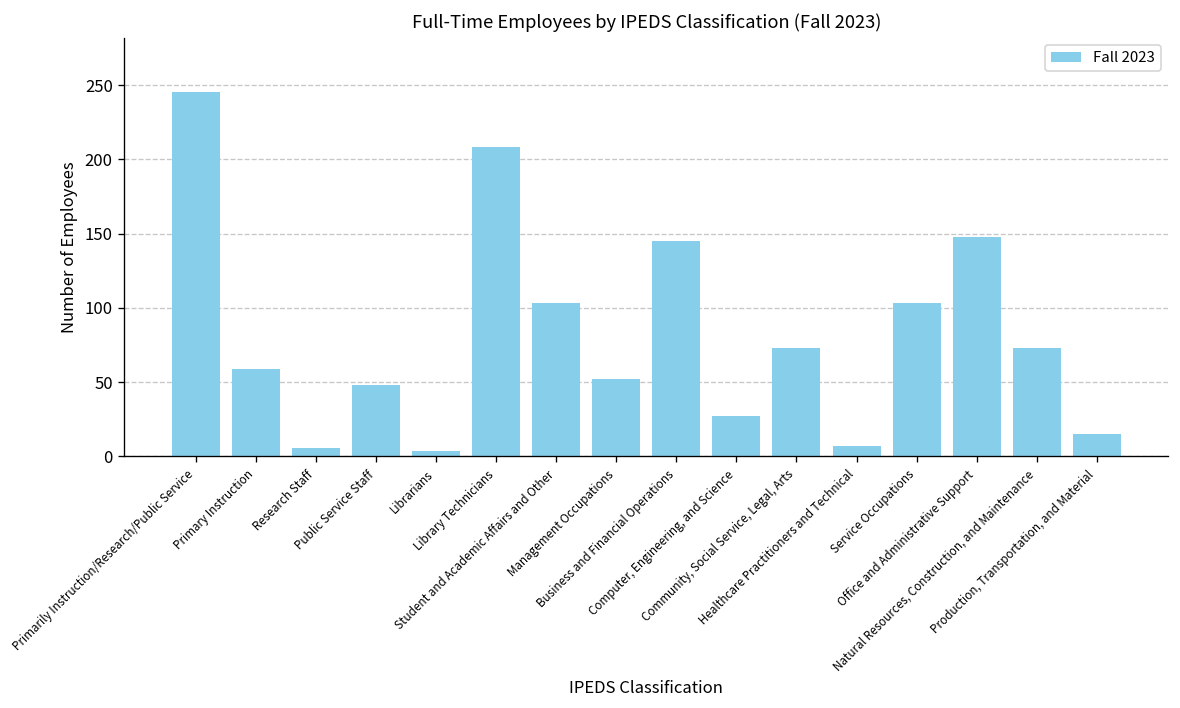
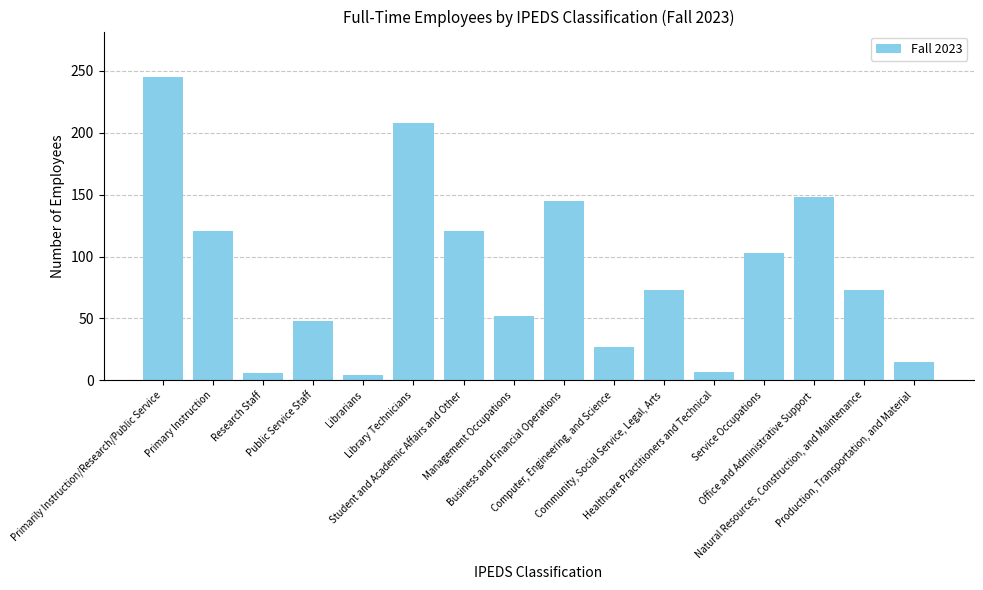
Primary Instruction: 59 -> 121
Student and Academic Affairs and Other: 103 -> 121
